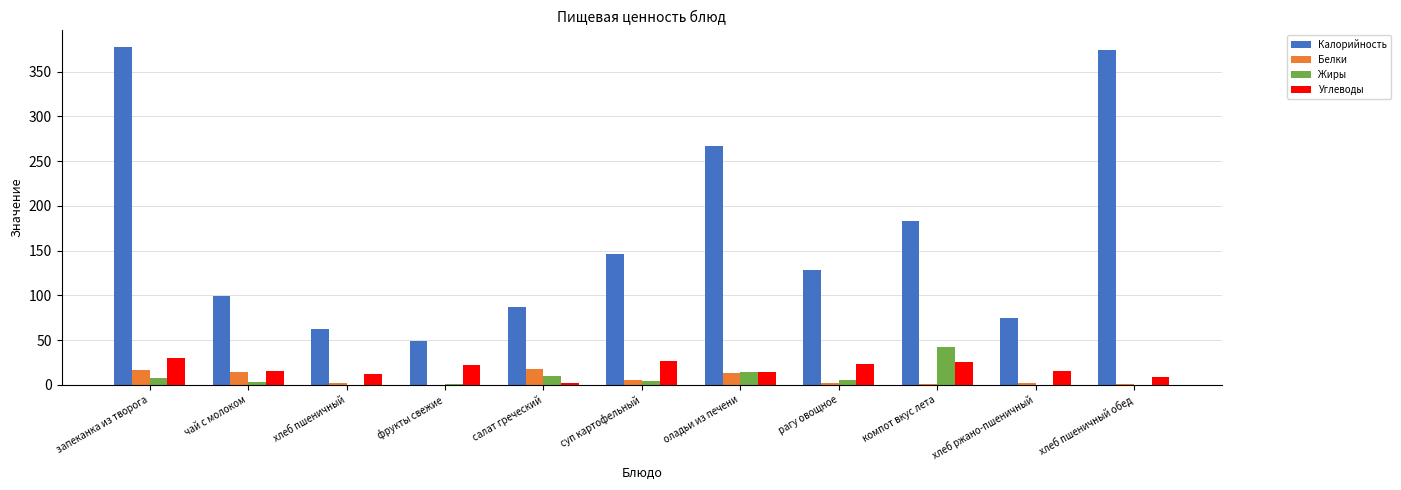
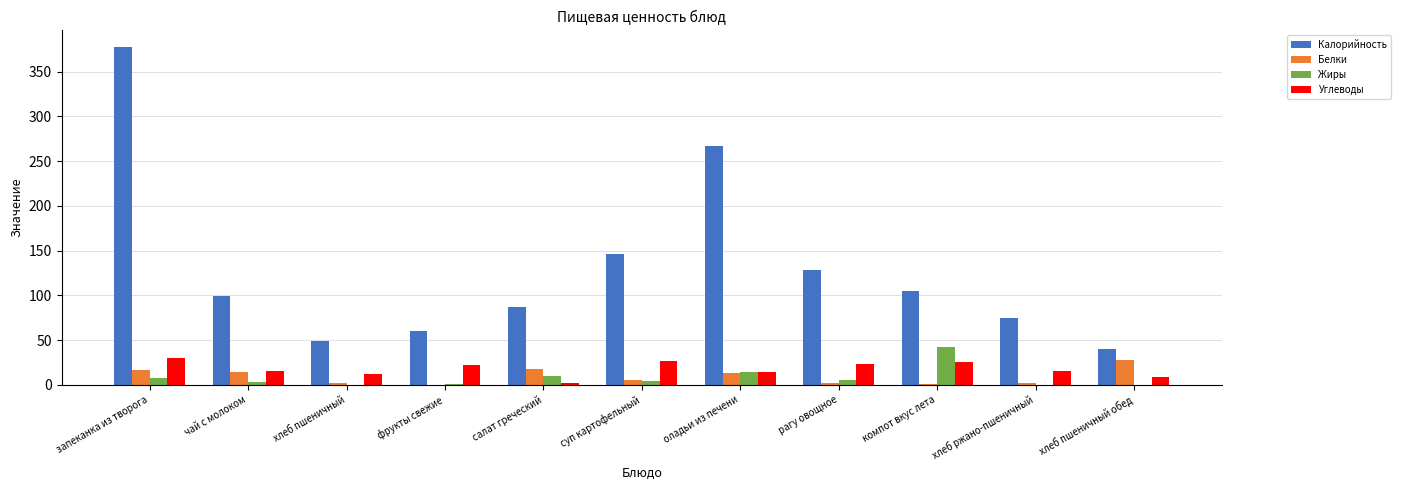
Калорийность, хлеб пшеничный: 60 -> 50
Калорийность, фрукты свежие: 50 -> 60
Калорийность, компот вкус лета: 180 -> 100
Калорийность, хлеб пшеничный обед: 370 -> 40
Белки, хлеб пшеничный обед: 0 -> 30
